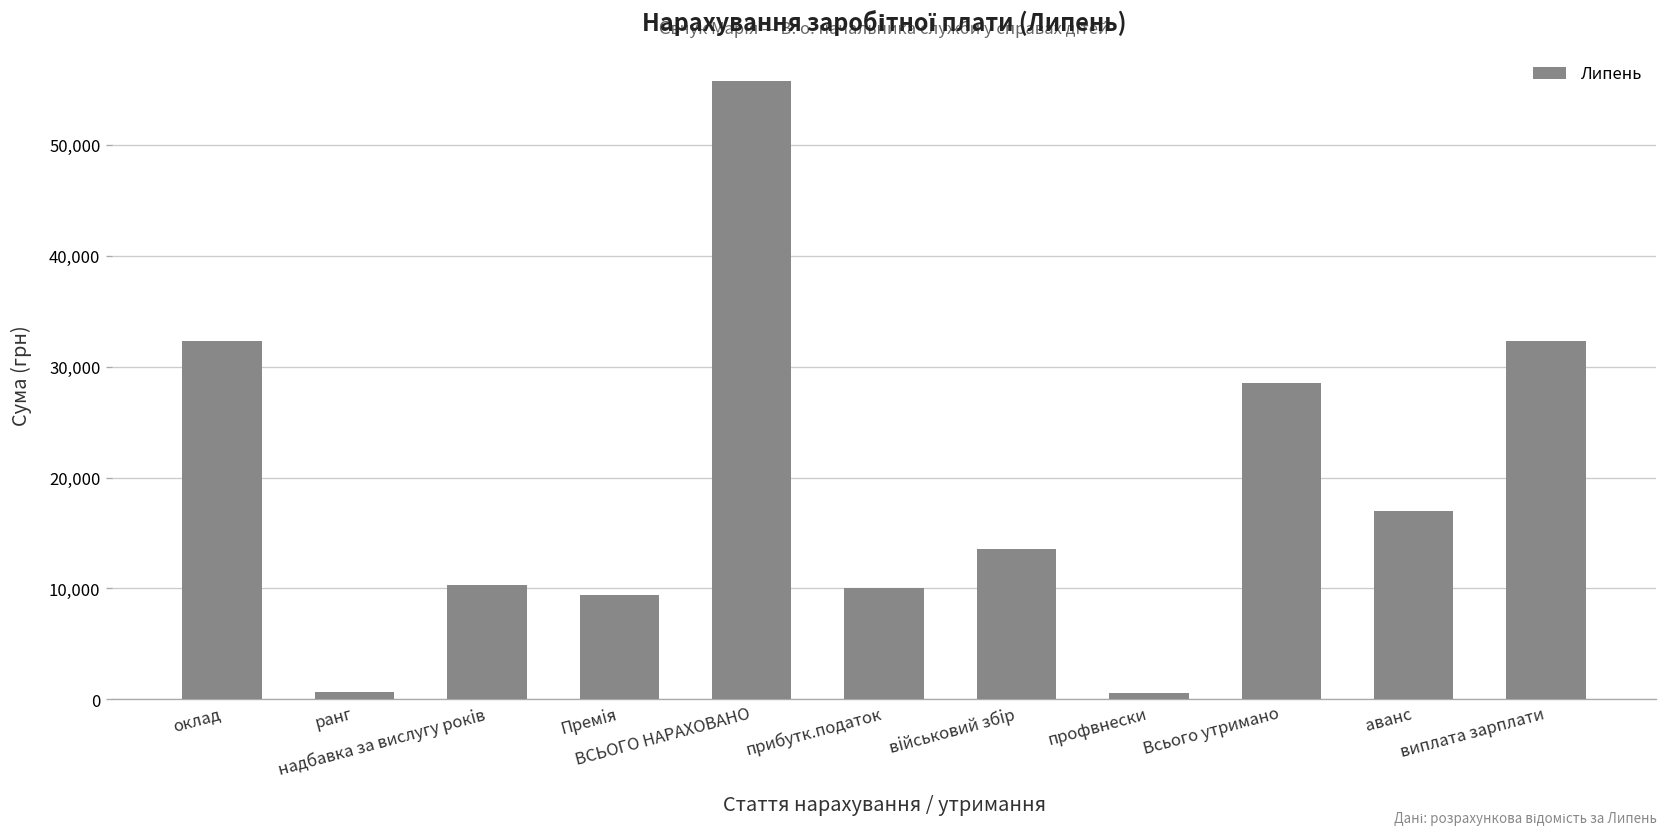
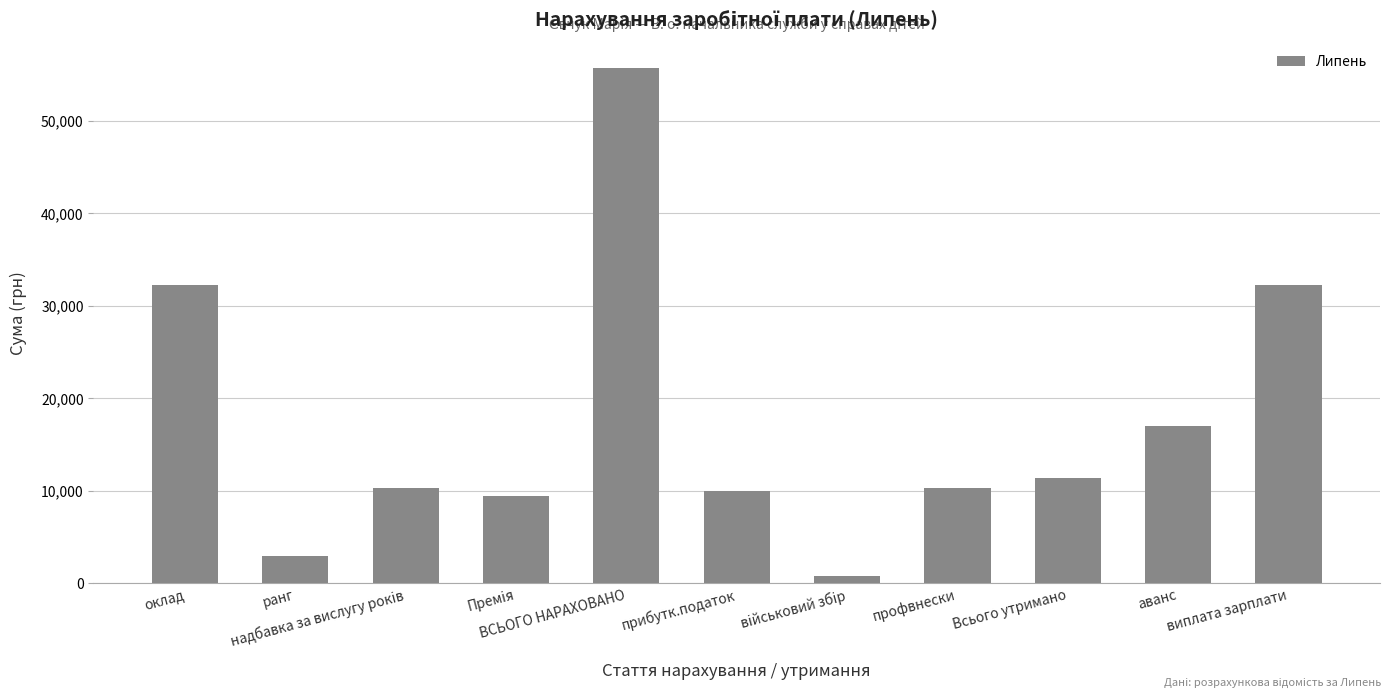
ранг: 1,000 -> 3,000
військовий збір: 14,000 -> 1,000
профвнески: 1,000 -> 10,000
Всього утримано: 28,000 -> 11,000
